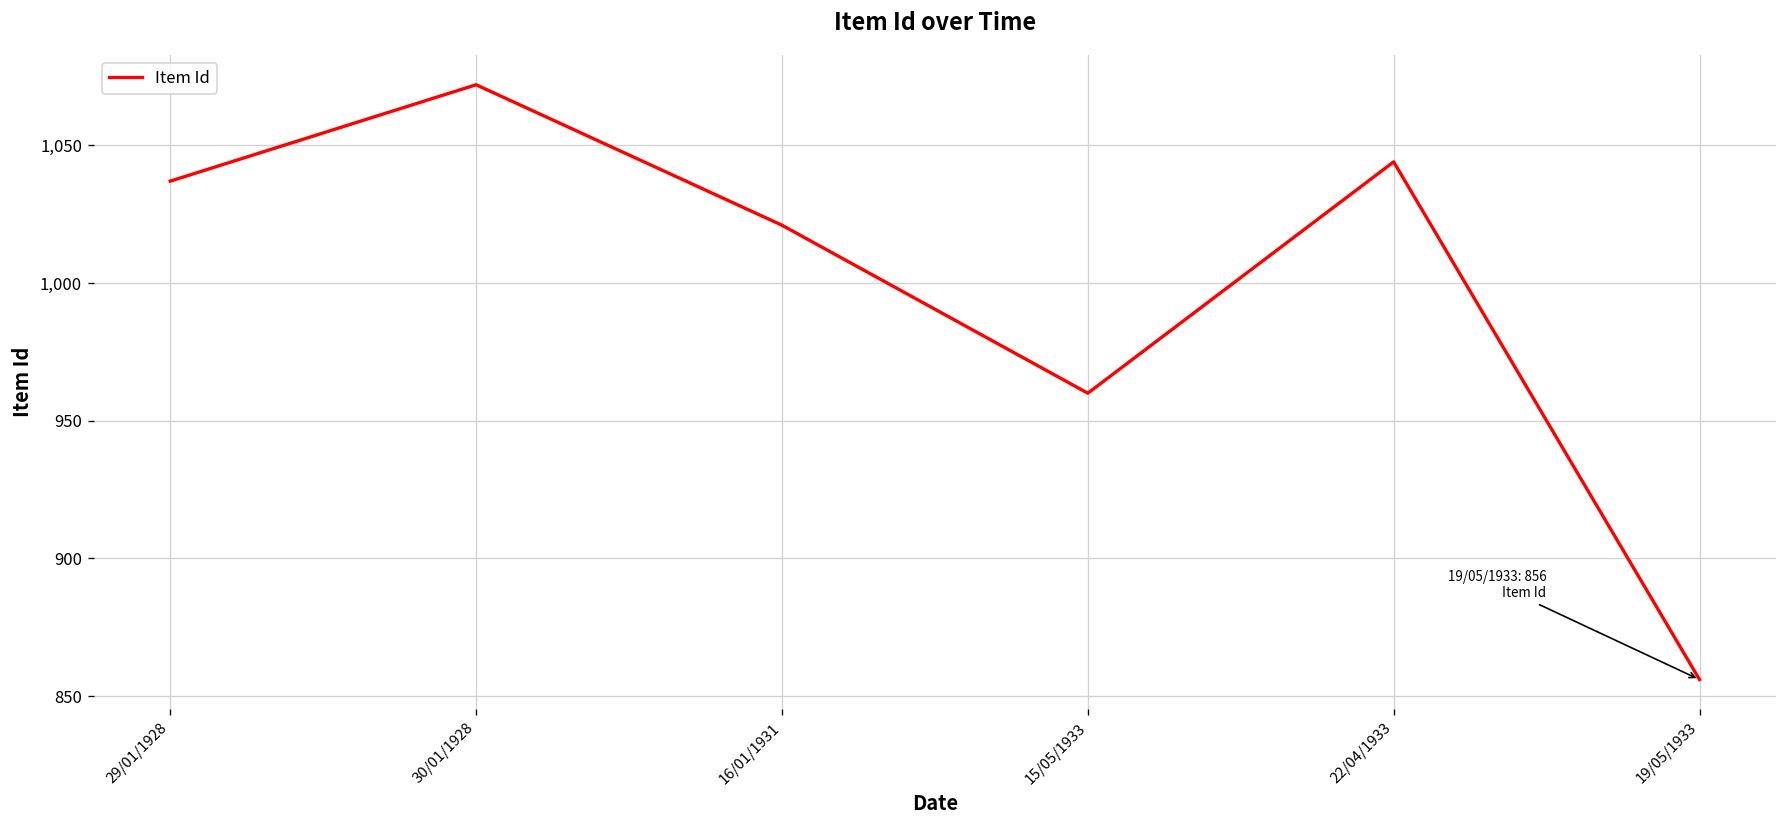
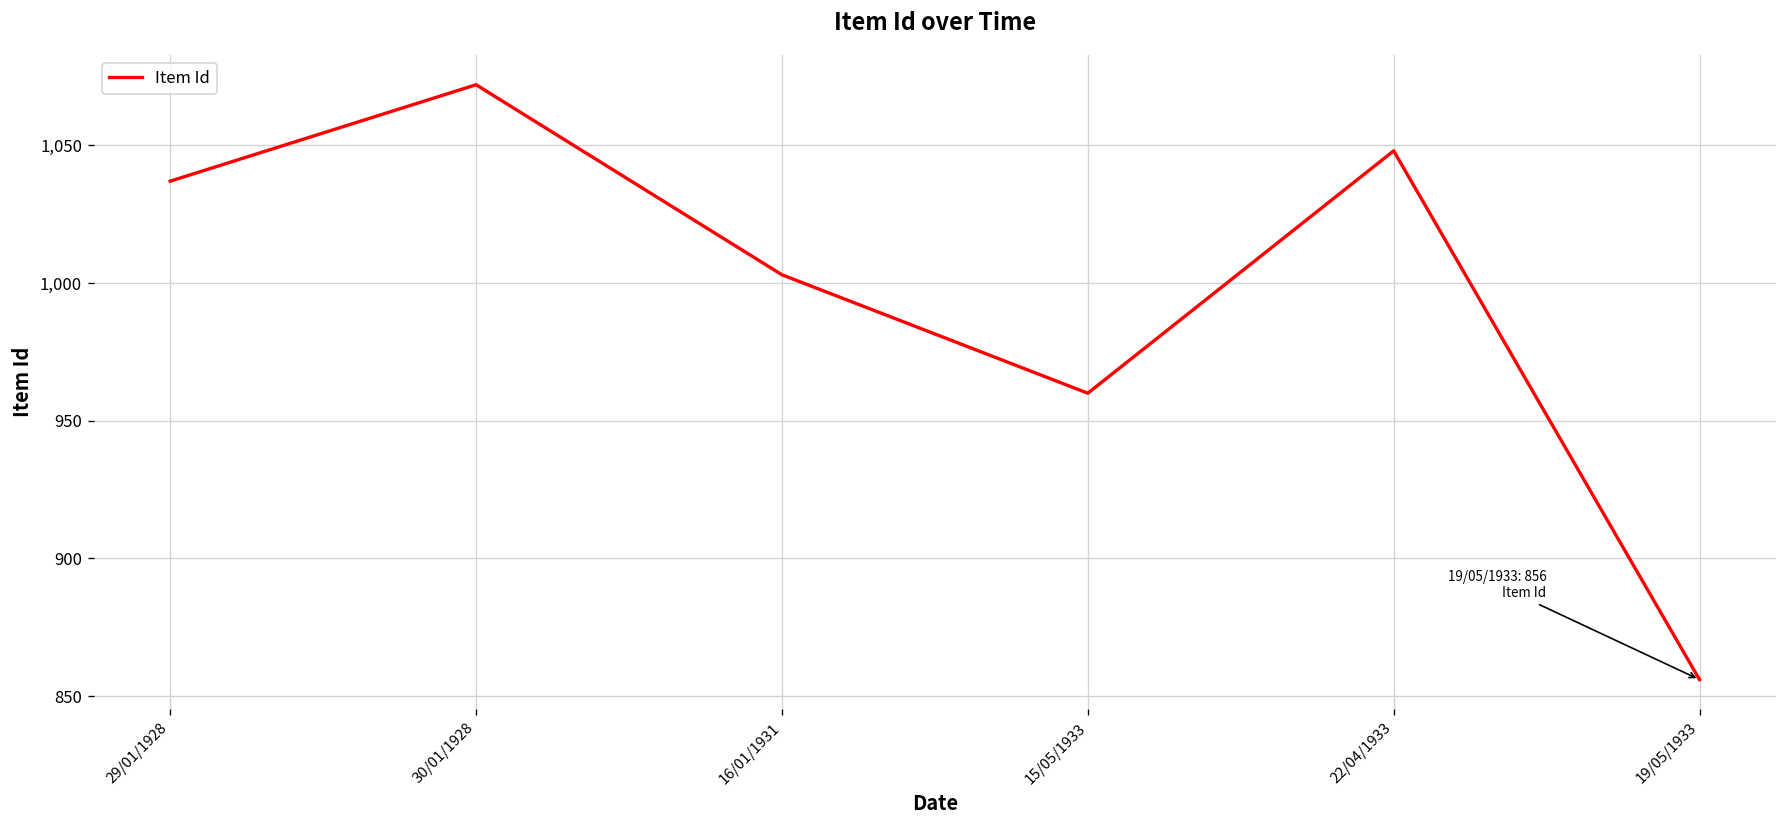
16/01/1931: 1,021 -> 1,003
22/04/1933: 1,044 -> 1,048
